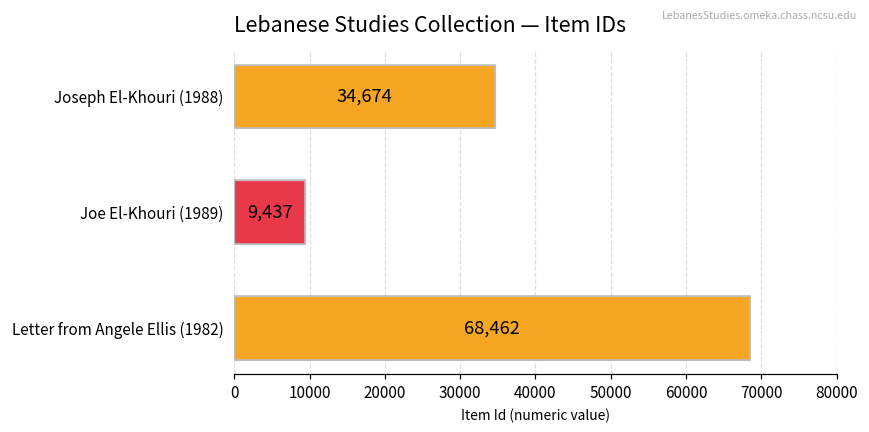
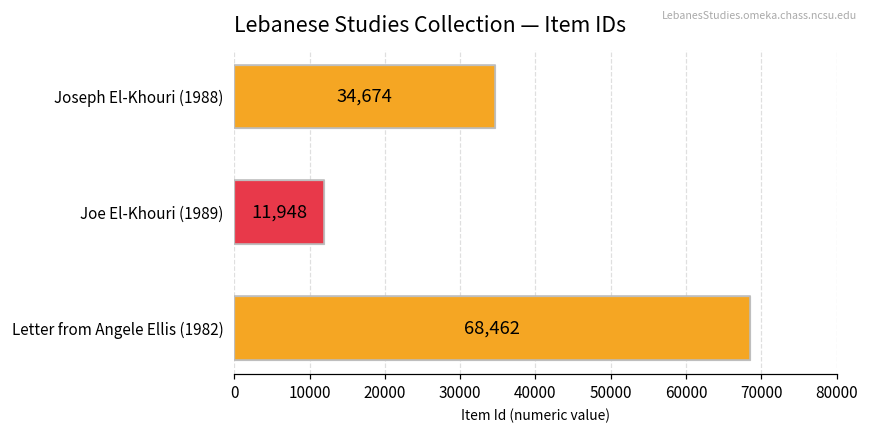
Joe El-Khouri (1989): 9,437 -> 11,948
